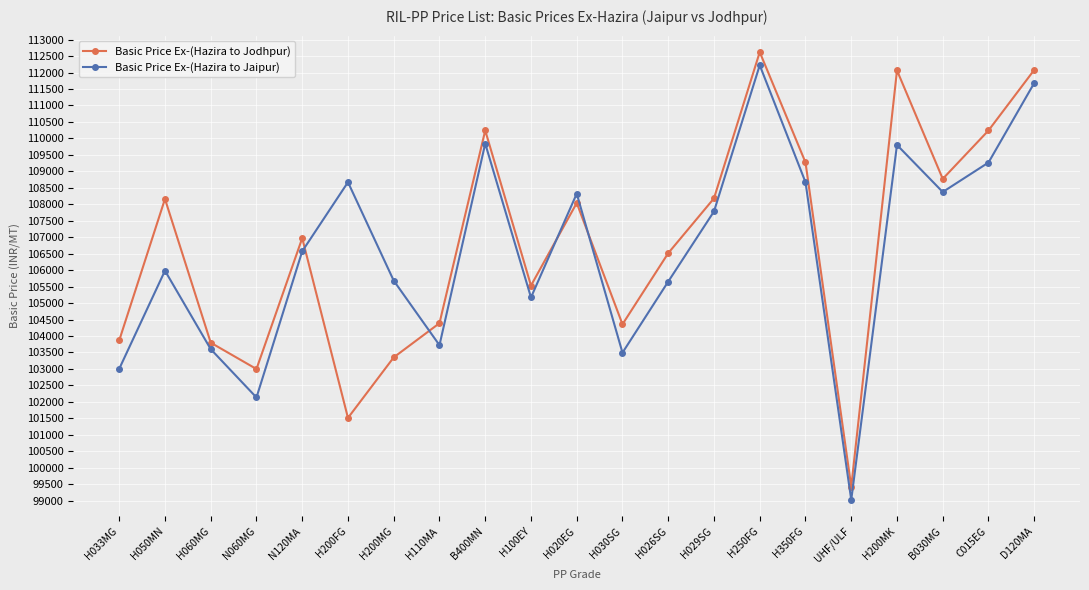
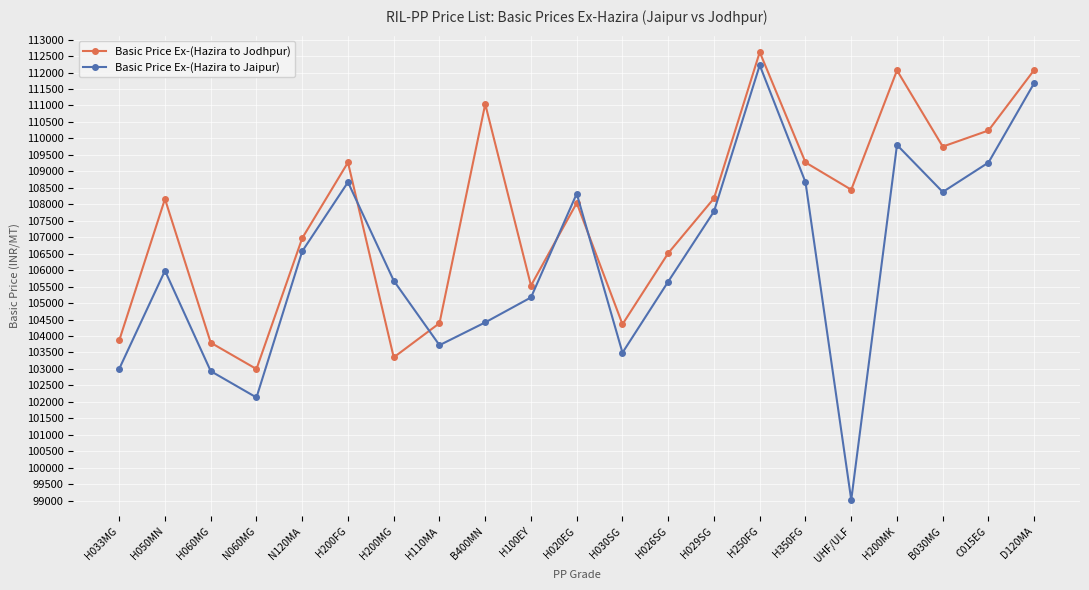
Basic Price Ex-(Hazira to Jaipur), H060MG: 103600 -> 102900
Basic Price Ex-(Hazira to Jodhpur), H200FG: 101500 -> 109300
Basic Price Ex-(Hazira to Jodhpur), B400MN: 110200 -> 111000
Basic Price Ex-(Hazira to Jaipur), B400MN: 109800 -> 104400
Basic Price Ex-(Hazira to Jodhpur), UHF/ULF: 99400 -> 108400
Basic Price Ex-(Hazira to Jodhpur), B030MG: 108800 -> 109800
